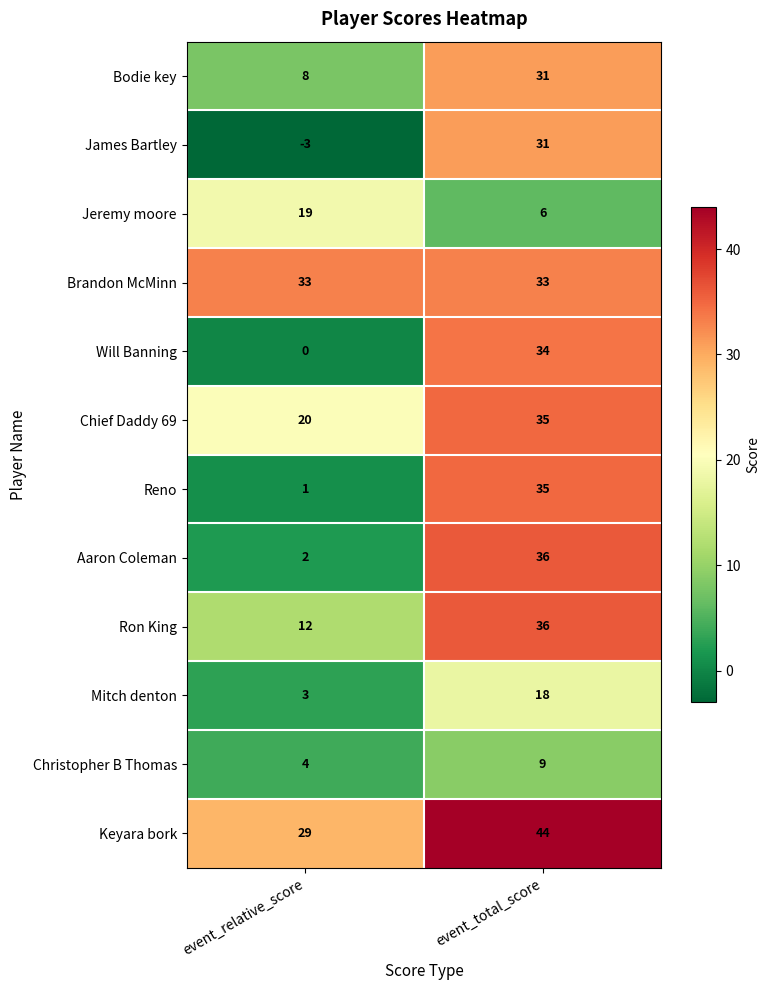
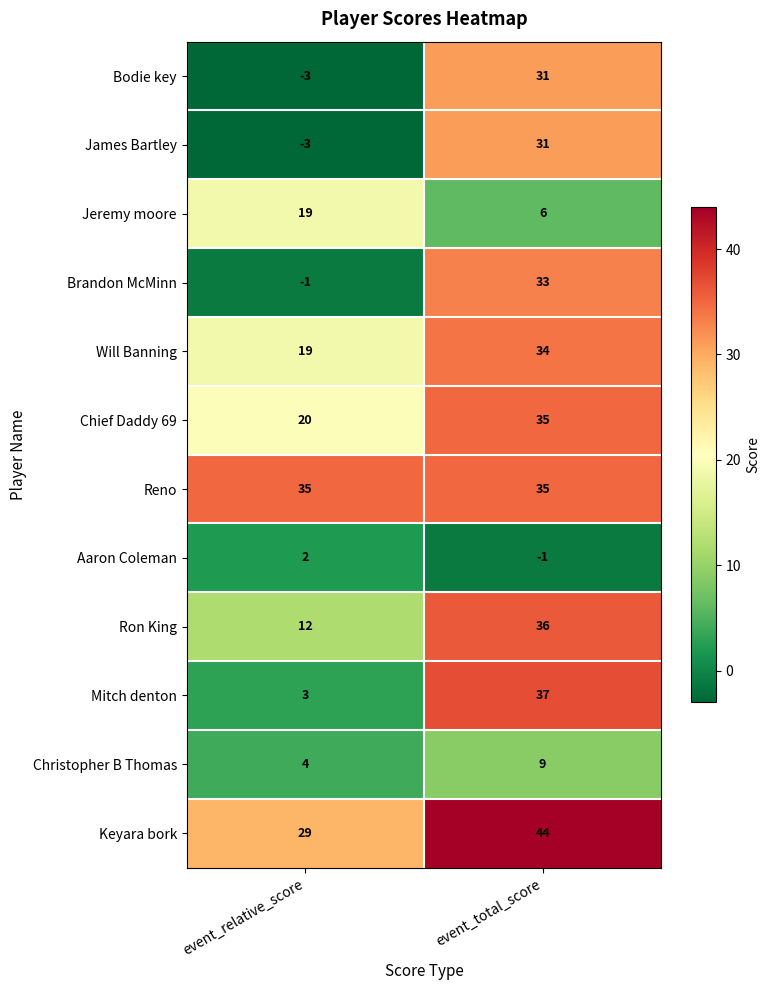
Bodie key, event_relative_score: 8 -> -3
Brandon McMinn, event_relative_score: 33 -> -1
Will Banning, event_relative_score: 0 -> 19
Reno, event_relative_score: 1 -> 35
Aaron Coleman, event_total_score: 36 -> -1
Mitch denton, event_total_score: 18 -> 37
